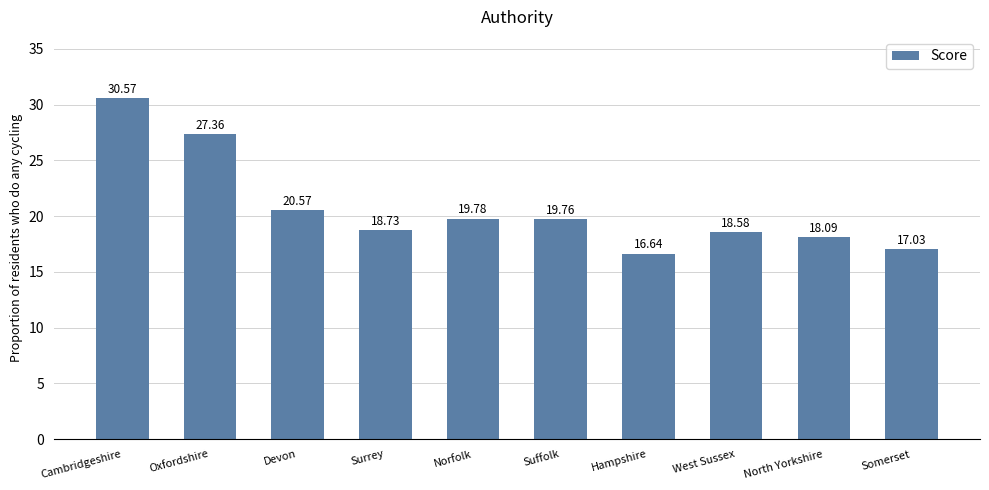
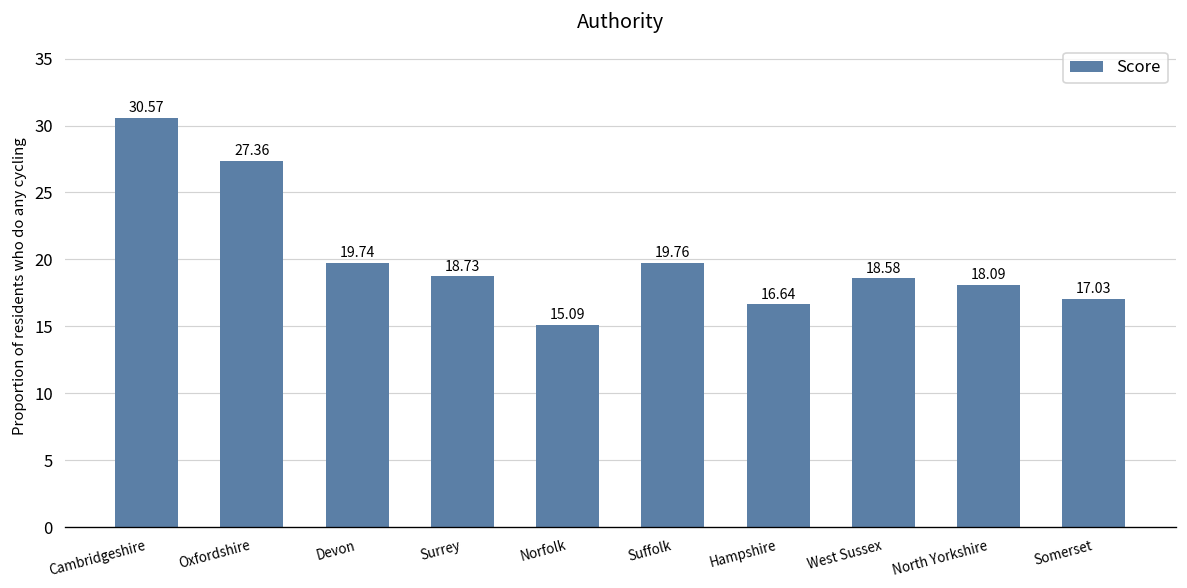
Devon: 20.57 -> 19.74
Norfolk: 19.78 -> 15.09
